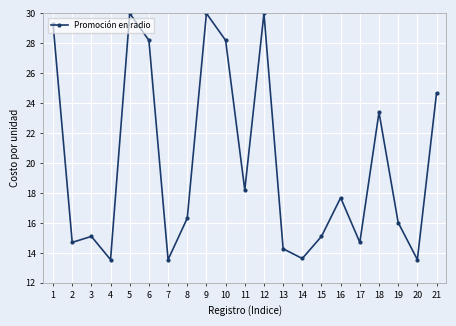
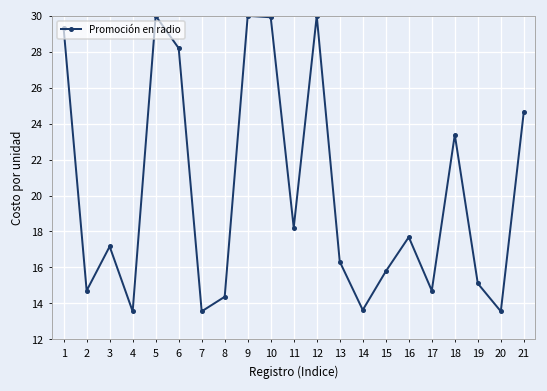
3: 15.1 -> 17.2
8: 16.3 -> 14.4
10: 28.2 -> 29.9
13: 14.3 -> 16.3
15: 15.1 -> 15.8
19: 16.0 -> 15.1
